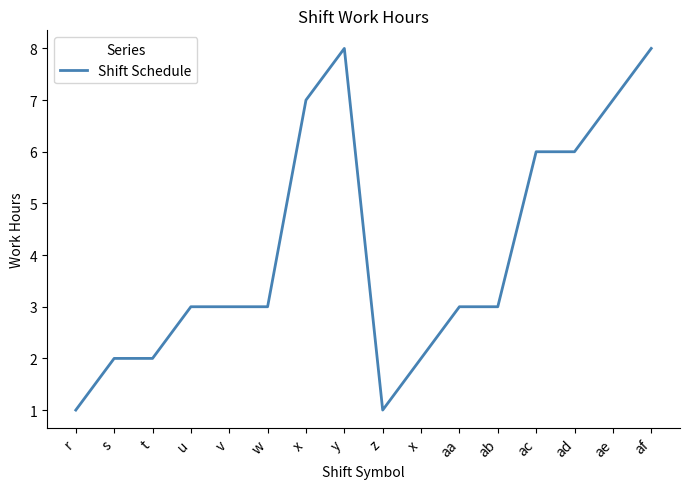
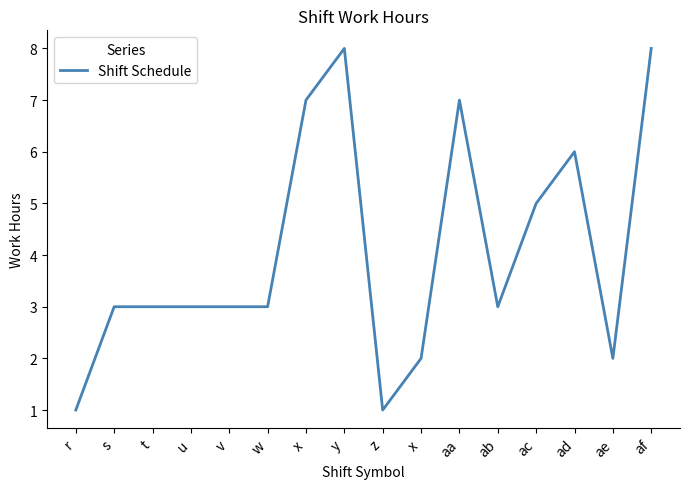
s: 2 -> 3
t: 2 -> 3
aa: 3 -> 7
ac: 6 -> 5
ae: 7 -> 2
